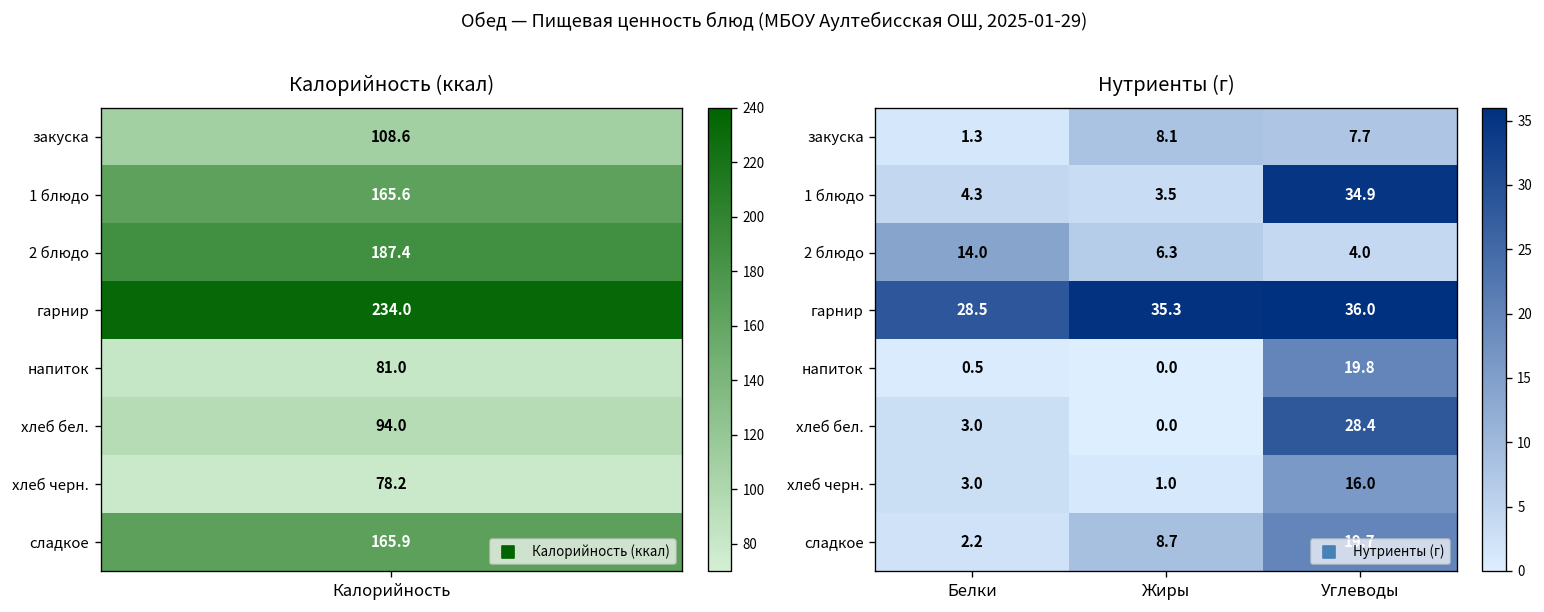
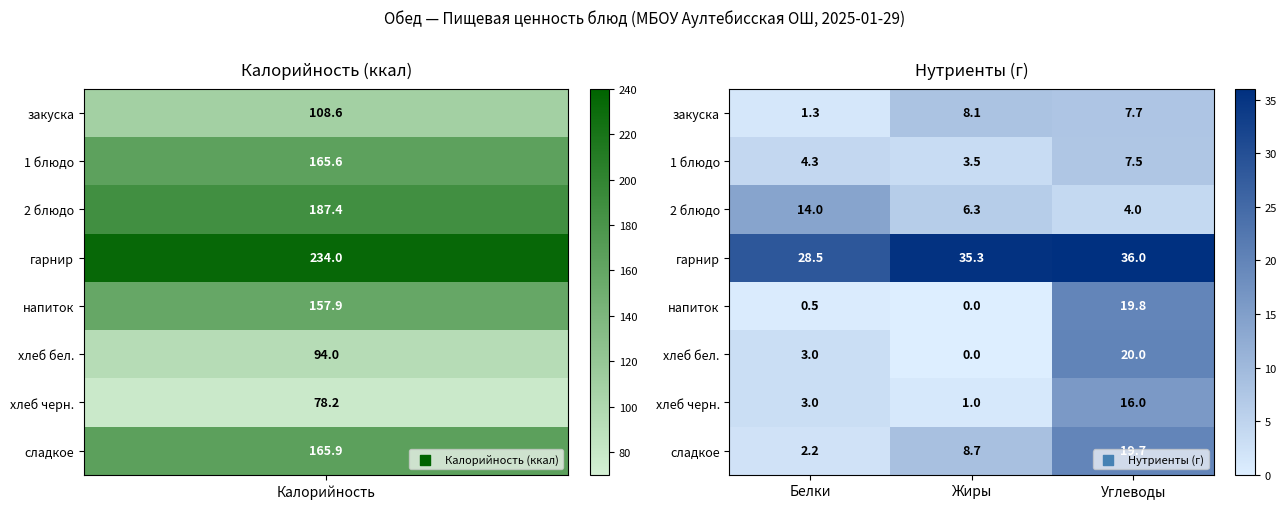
Калорийность (ккал), напиток, Калорийность: 81.0 -> 157.9
Нутриенты (г), 1 блюдо, Углеводы: 34.9 -> 7.5
Нутриенты (г), хлеб бел., Углеводы: 28.4 -> 20.0
